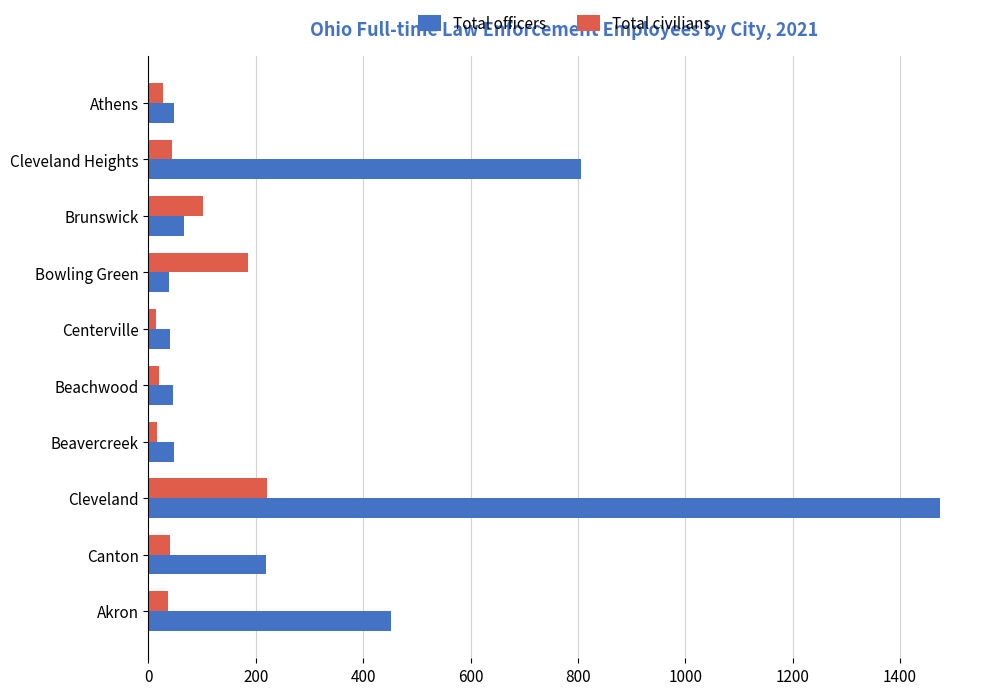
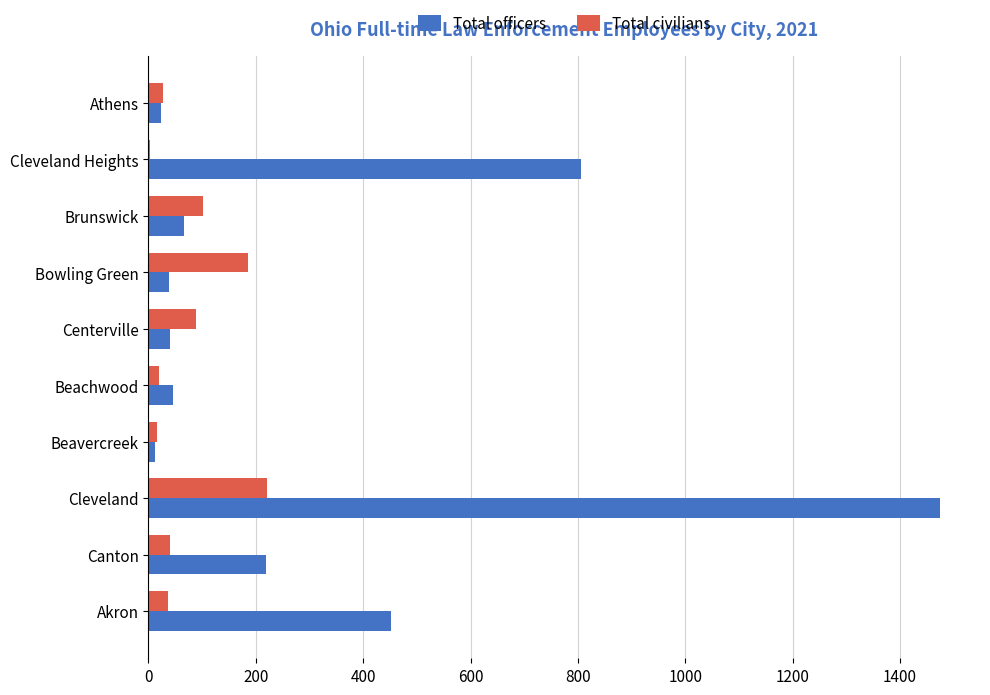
Total officers, Athens: 50 -> 20
Total civilians, Cleveland Heights: 40 -> 0
Total civilians, Centerville: 20 -> 90
Total officers, Beavercreek: 50 -> 10
